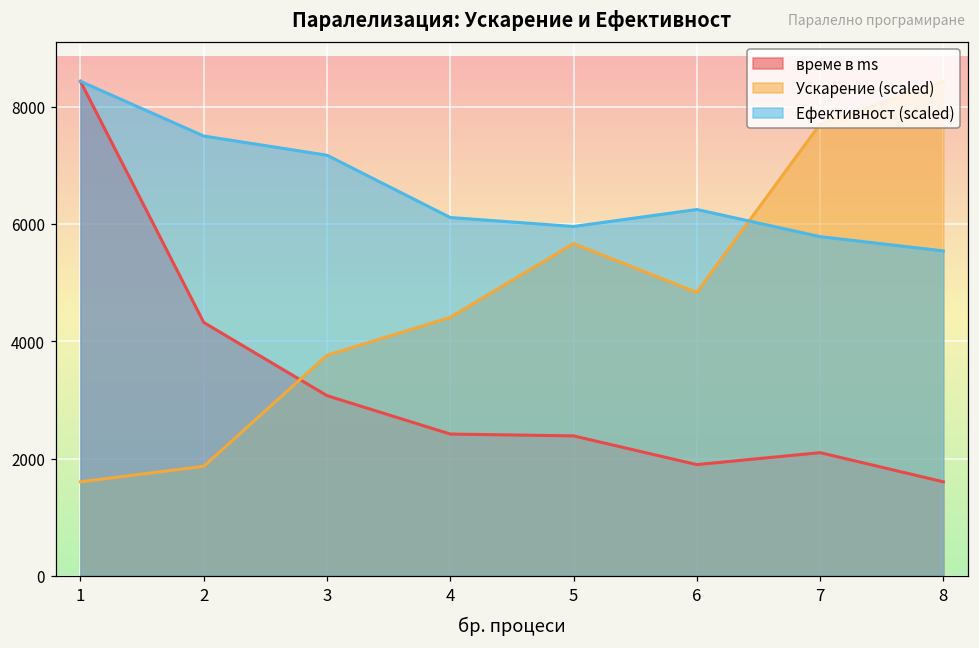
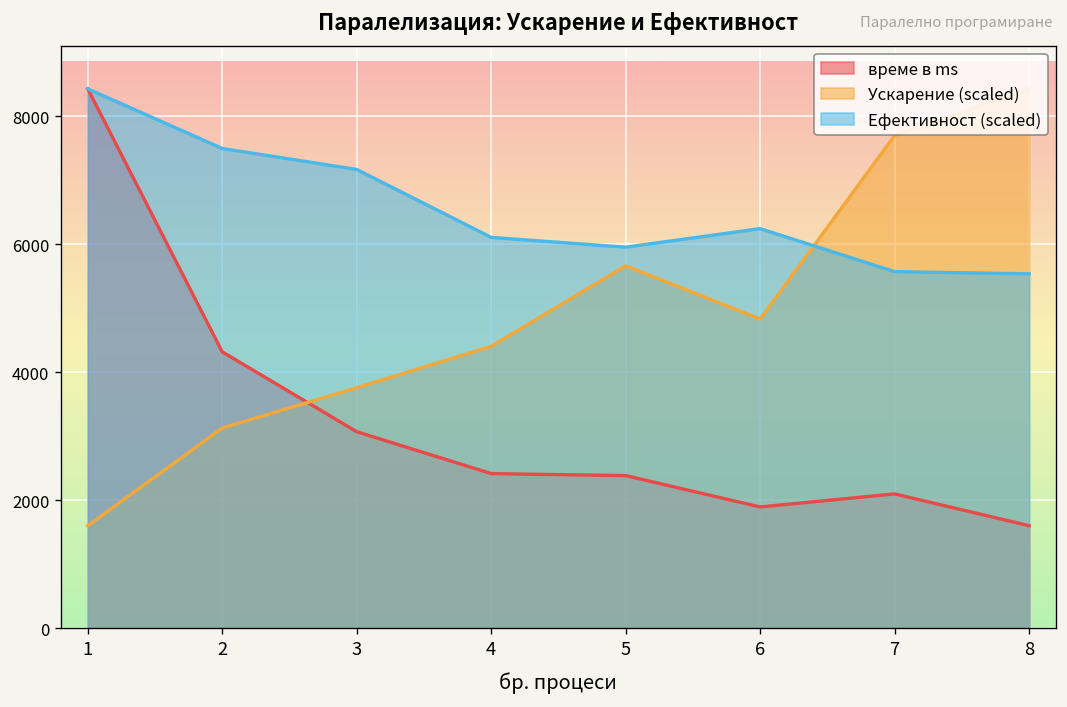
Ускарение (scaled), 2: 1900 -> 3100
Ефективност (scaled), 7: 5800 -> 5600
